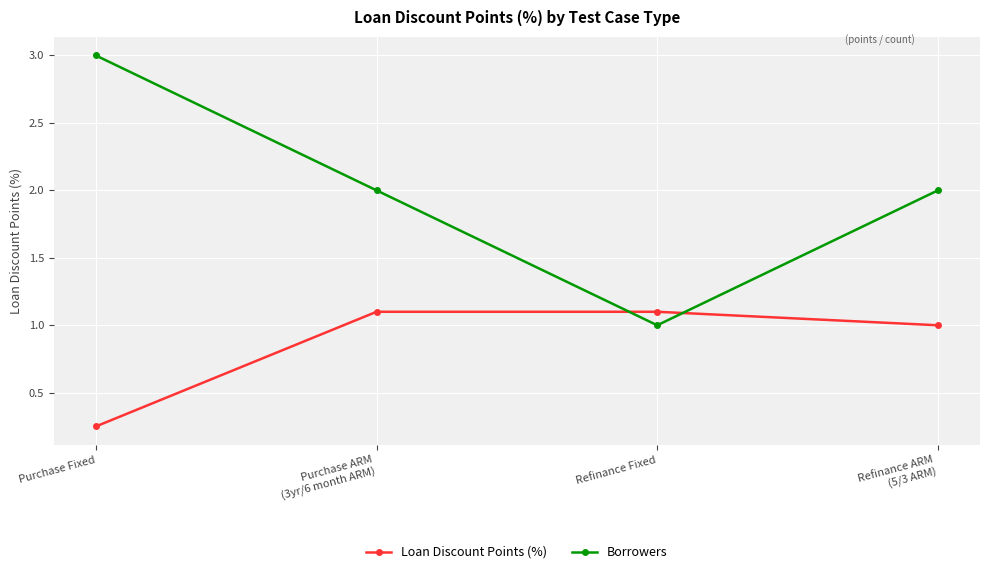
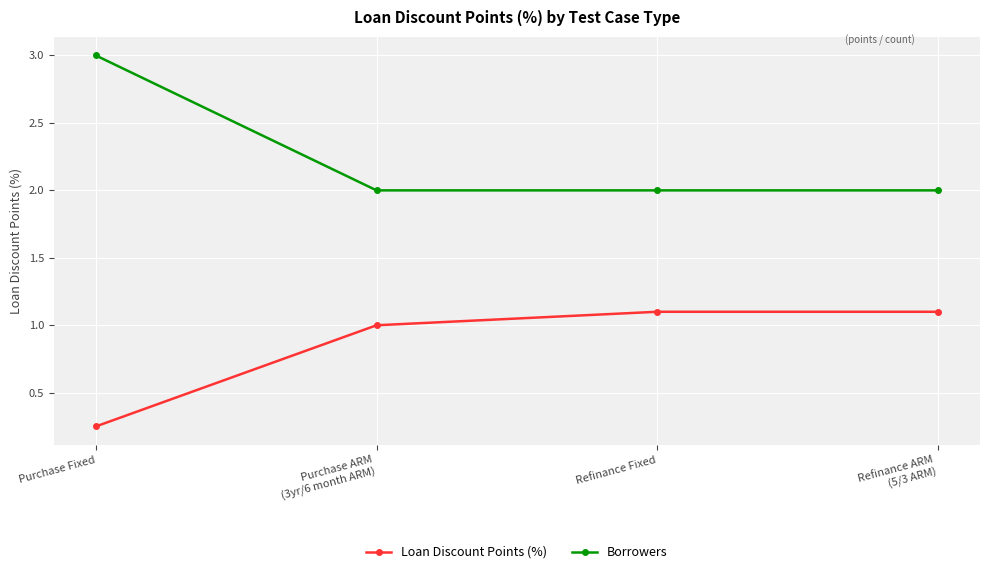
Loan Discount Points (%), Purchase ARM (3yr/6 month ARM): 1.1 -> 1.0
Borrowers, Refinance Fixed: 1 -> 2
Loan Discount Points (%), Refinance ARM (5/3 ARM): 1.0 -> 1.1
